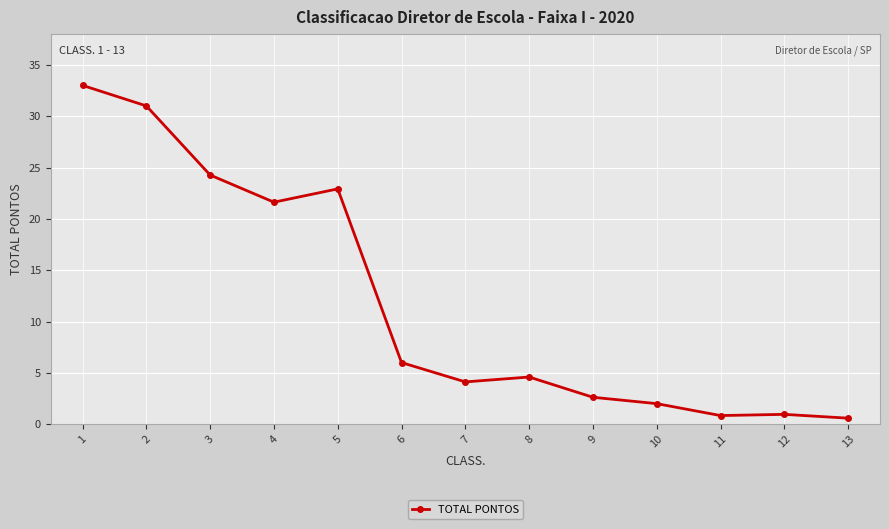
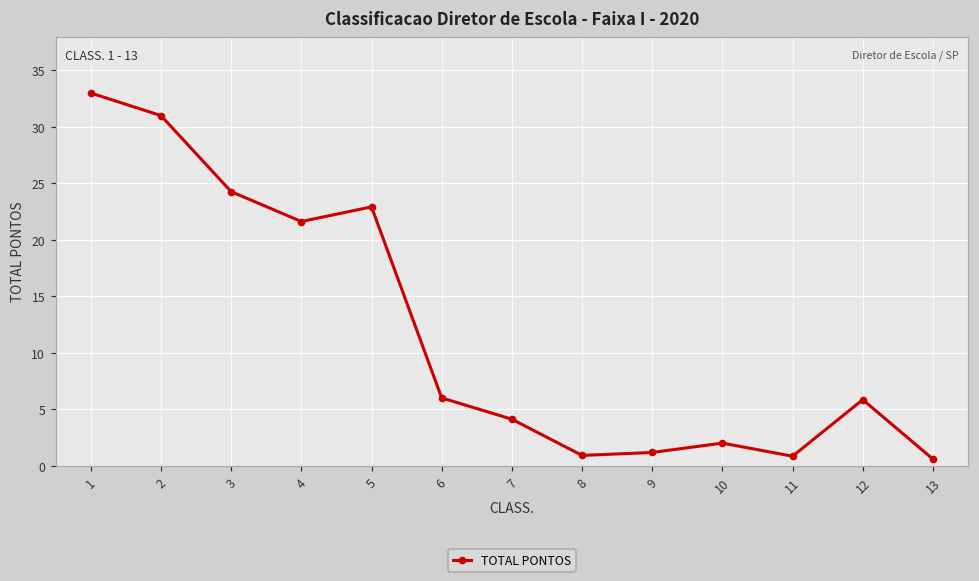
8: 4.6 -> 0.9
9: 2.6 -> 1.2
12: 1.0 -> 5.9
